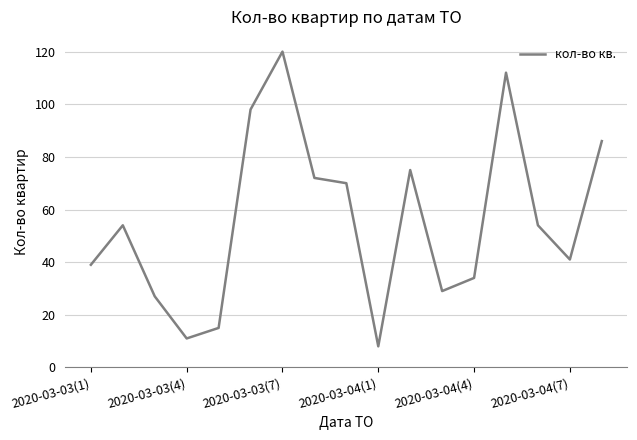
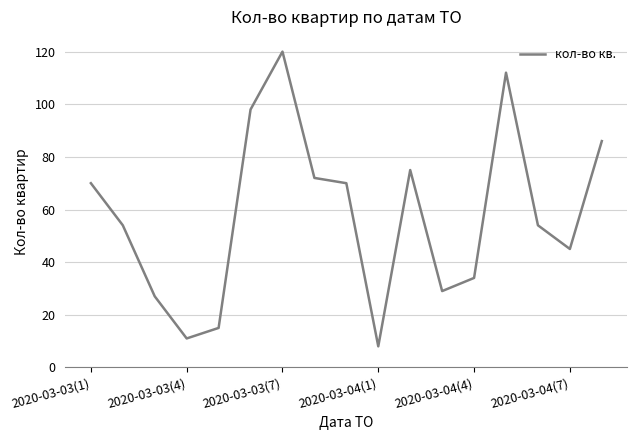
2020-03-03(1): 39 -> 70
2020-03-04(7): 41 -> 45
